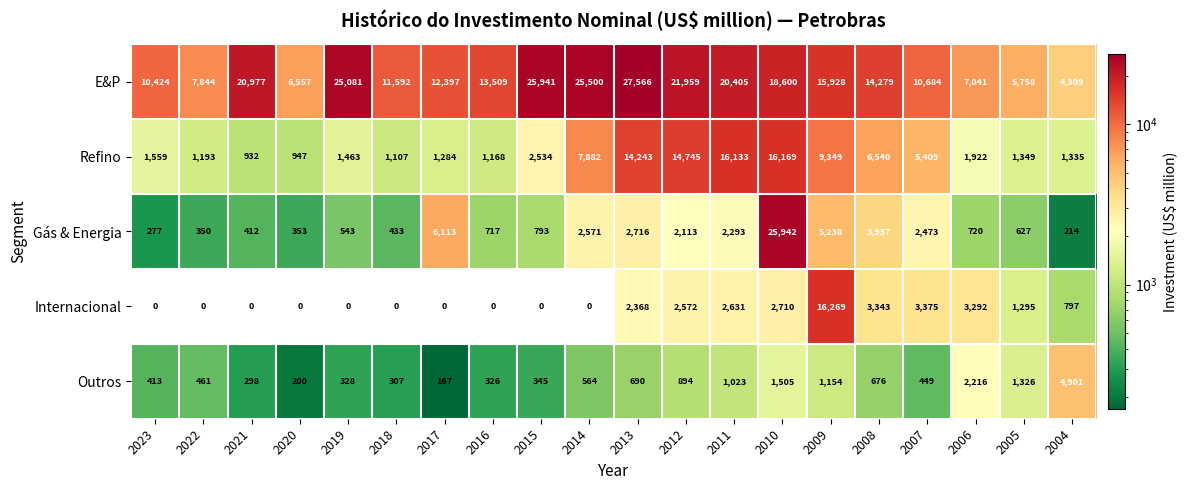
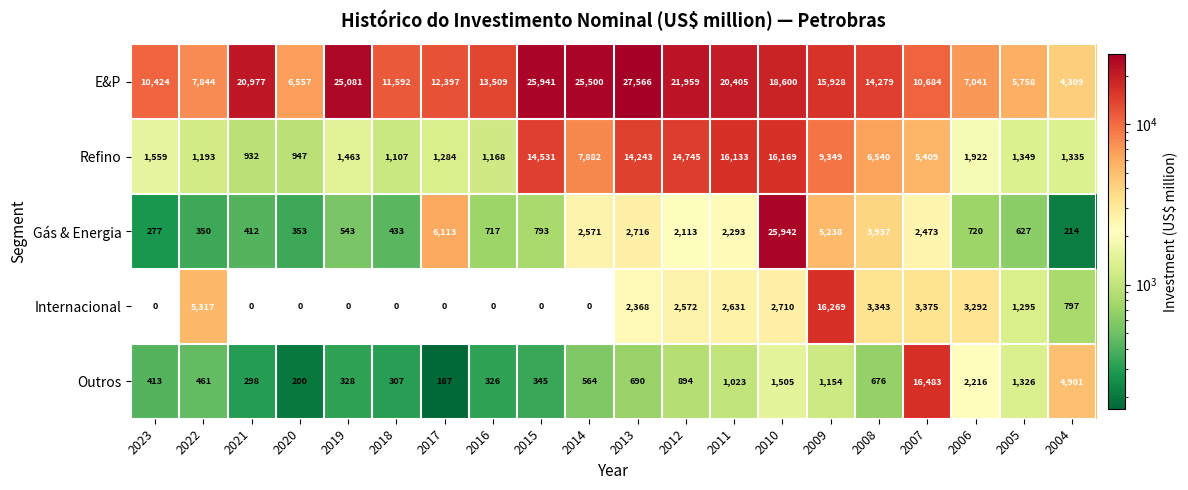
Refino, 2015: 2,534 -> 14,531
Internacional, 2022: 0 -> 5,317
Outros, 2007: 449 -> 16,483
